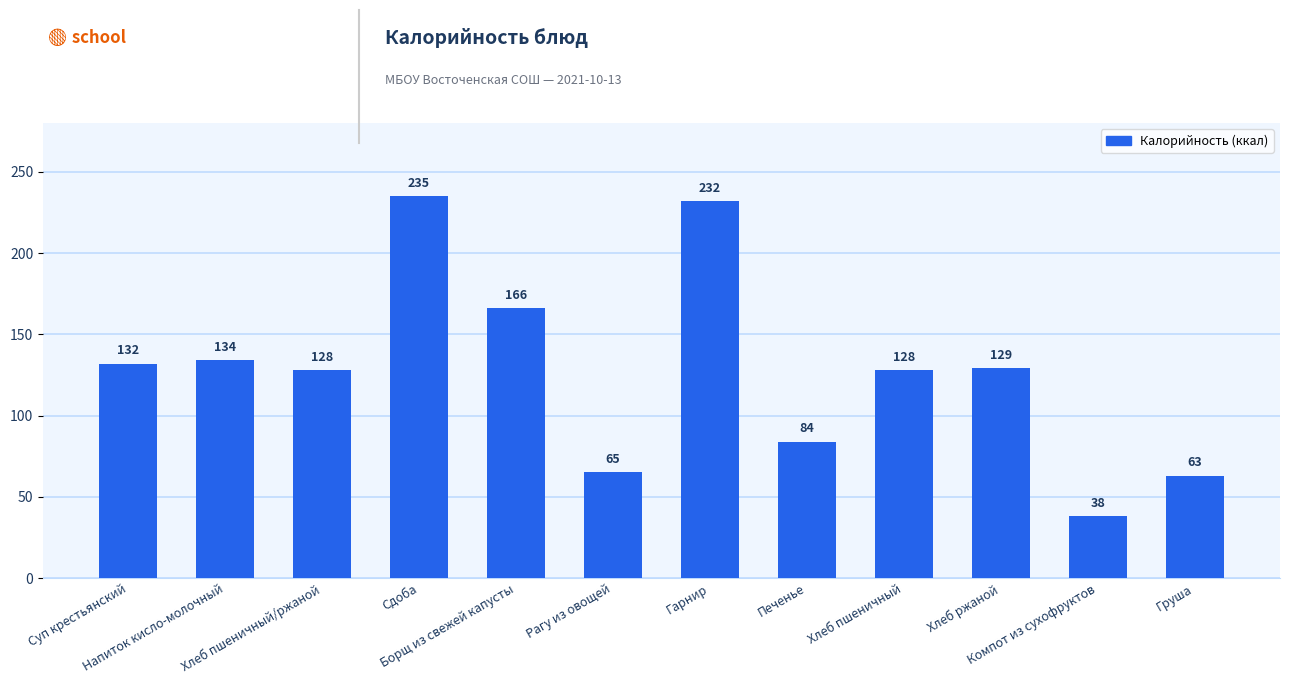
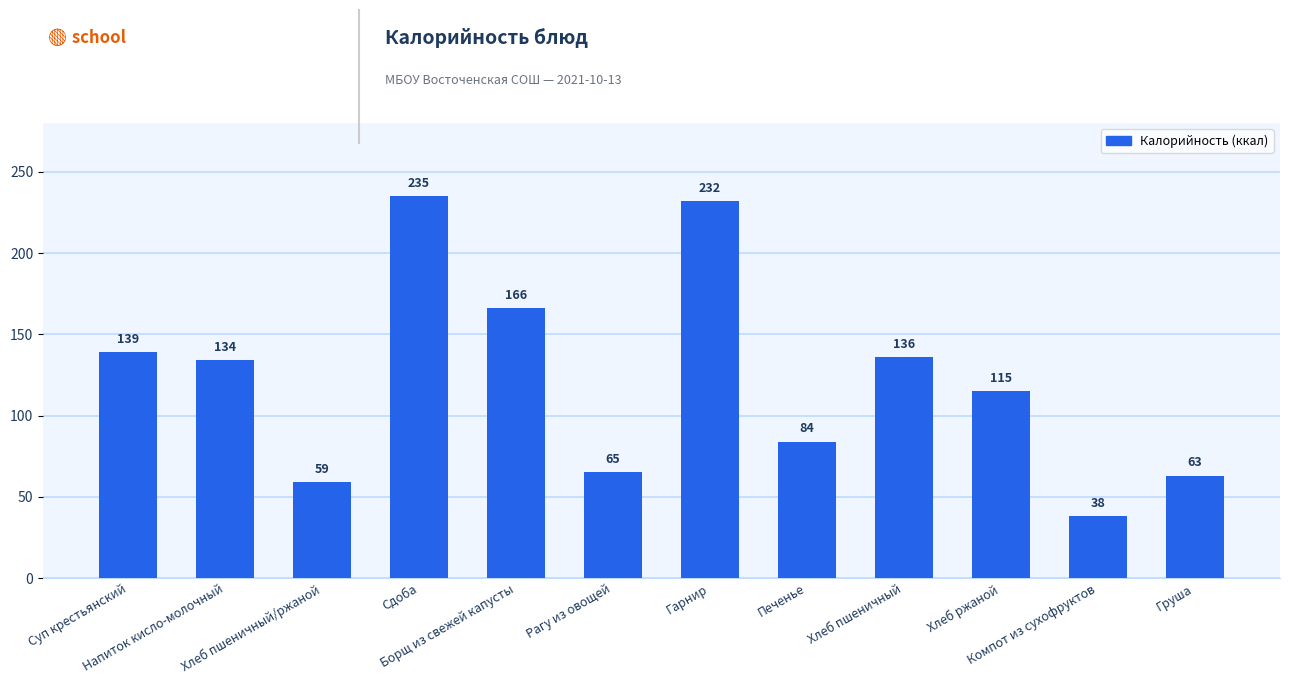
Суп крестьянский: 132 -> 139
Хлеб пшеничный/ржаной: 128 -> 59
Хлеб пшеничный: 128 -> 136
Хлеб ржаной: 129 -> 115
